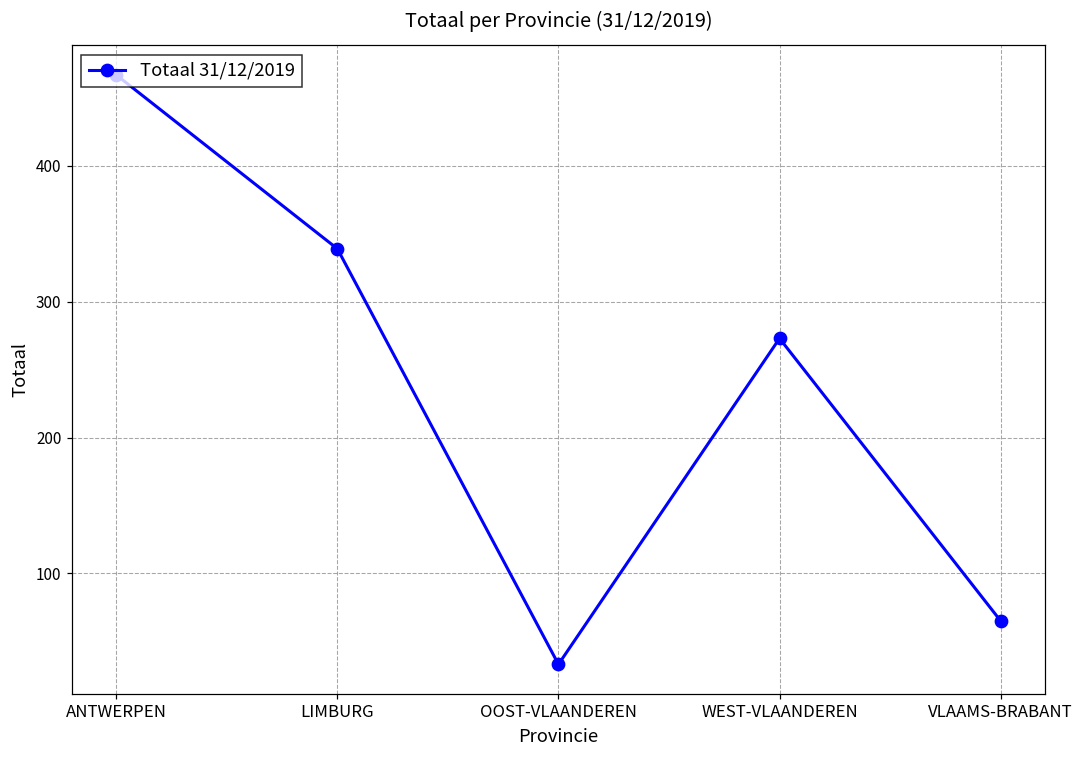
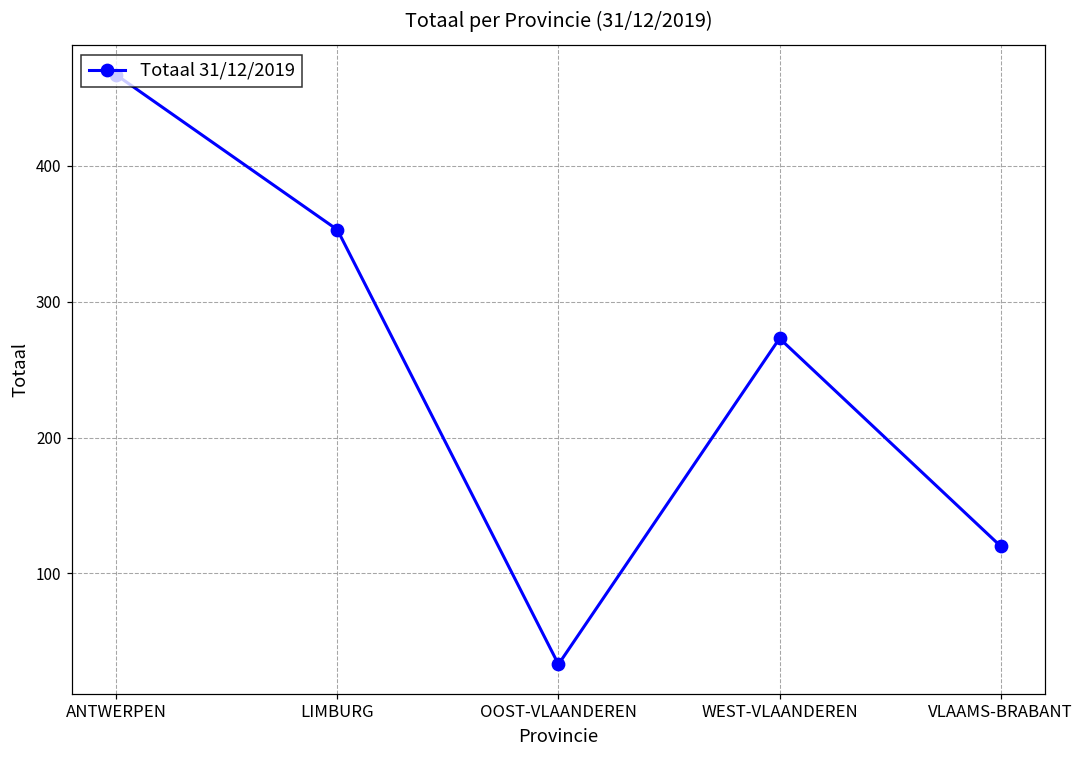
LIMBURG: 339 -> 353
VLAAMS-BRABANT: 65 -> 120
